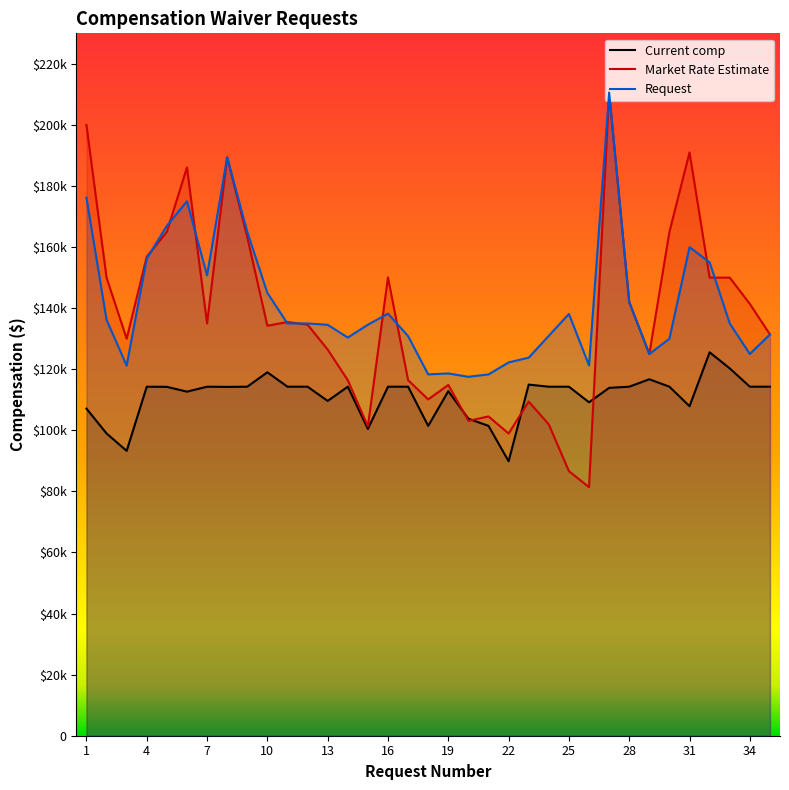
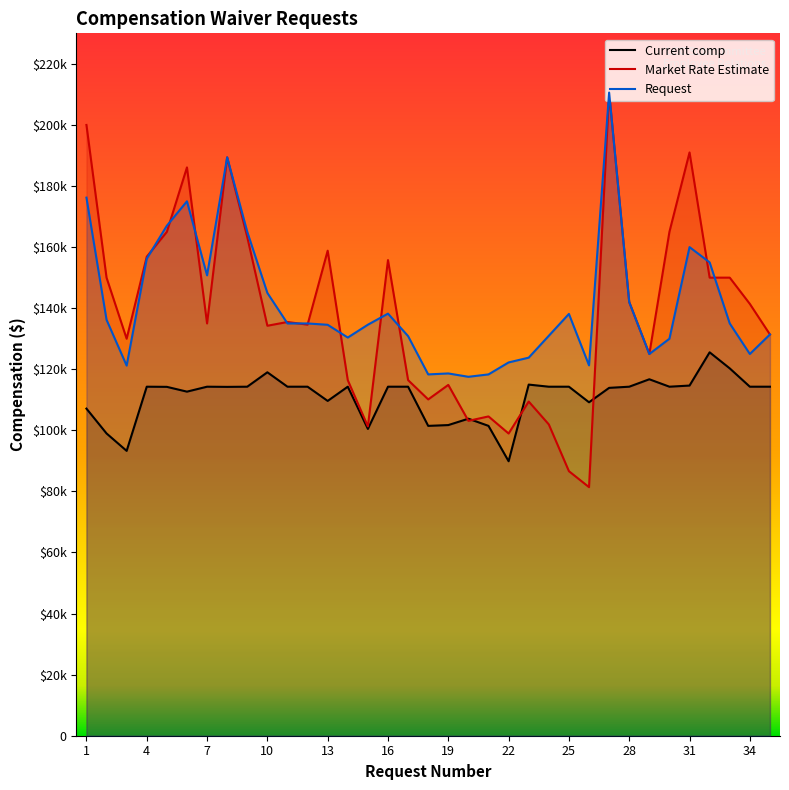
Market Rate Estimate, 13: $126000 -> $159000
Market Rate Estimate, 16: $150000 -> $156000
Current comp, 19: $113000 -> $102000
Current comp, 31: $108000 -> $115000
